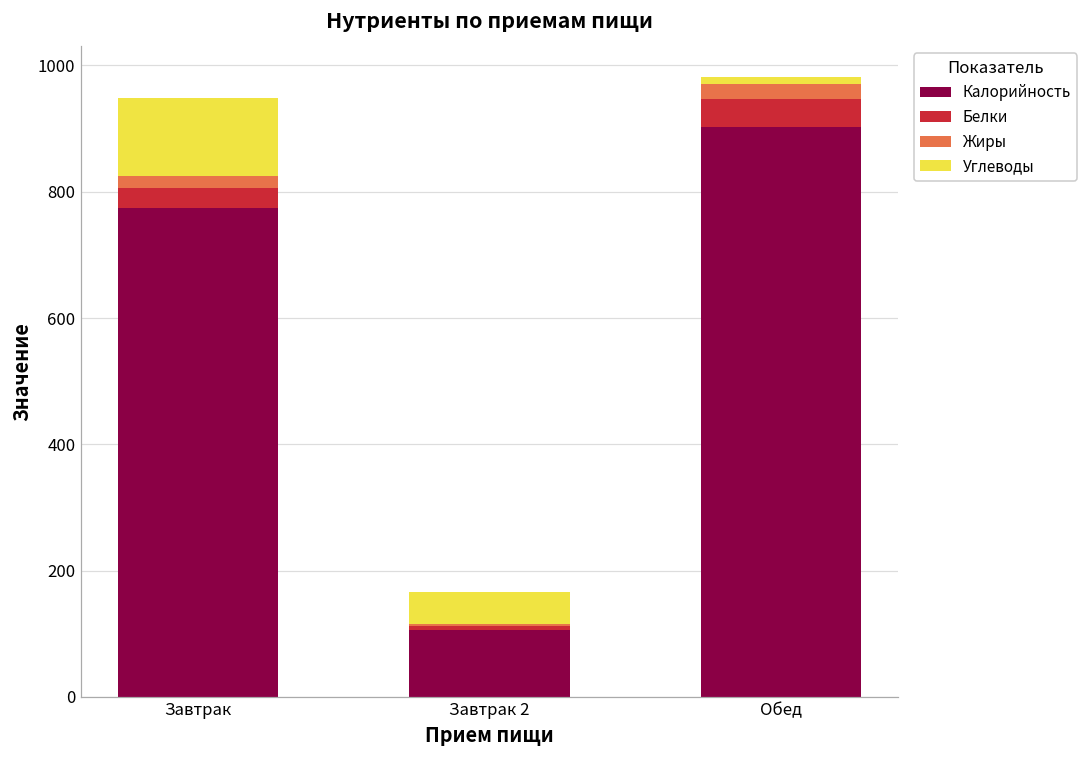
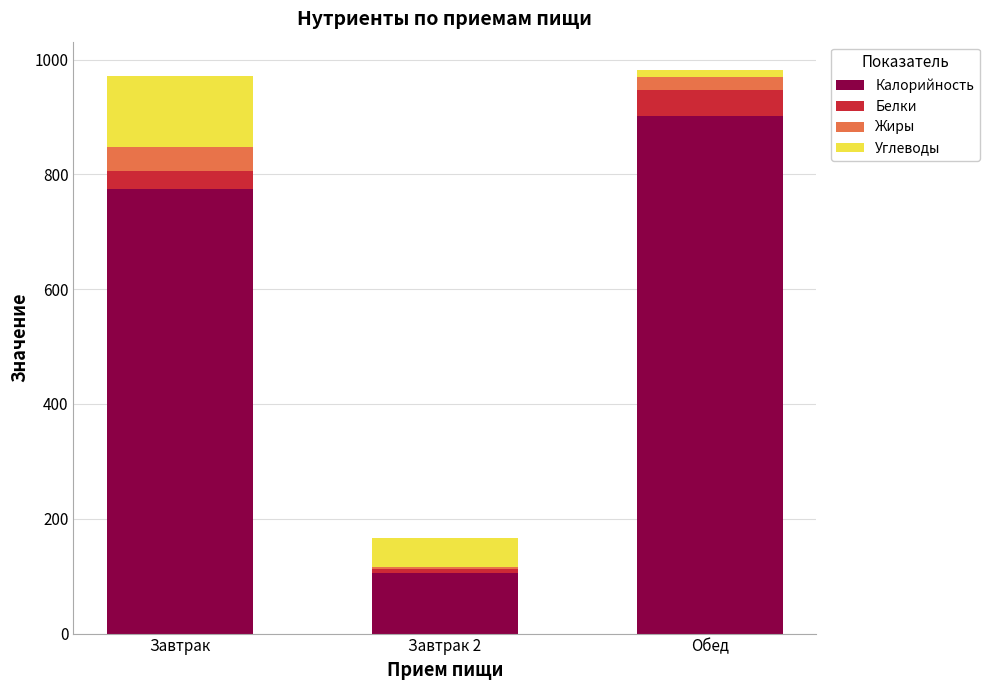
Жиры, Завтрак: 20 -> 40
